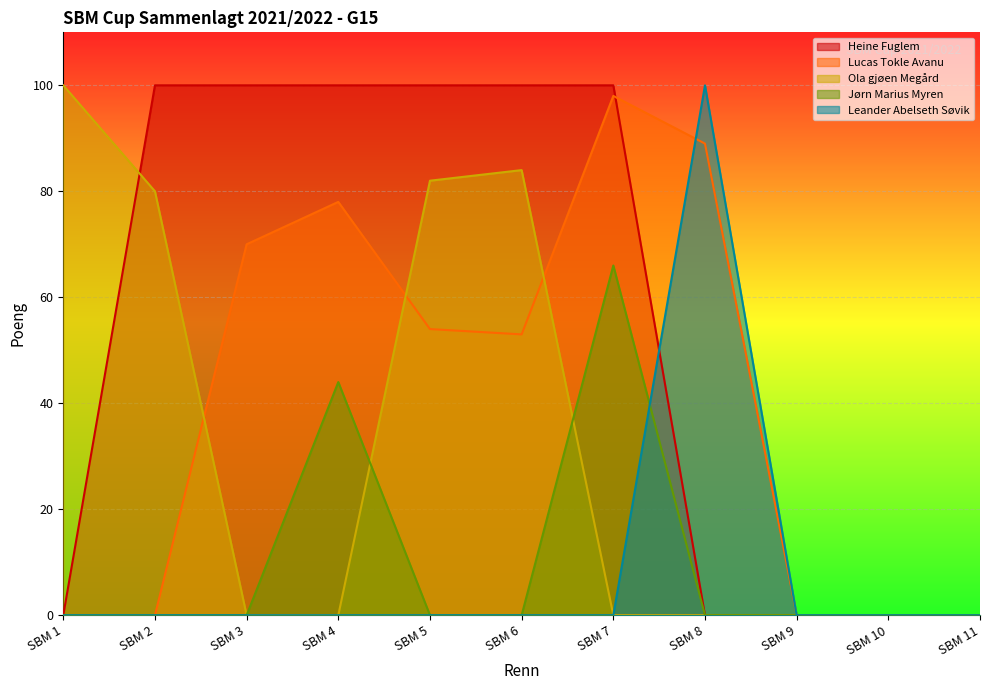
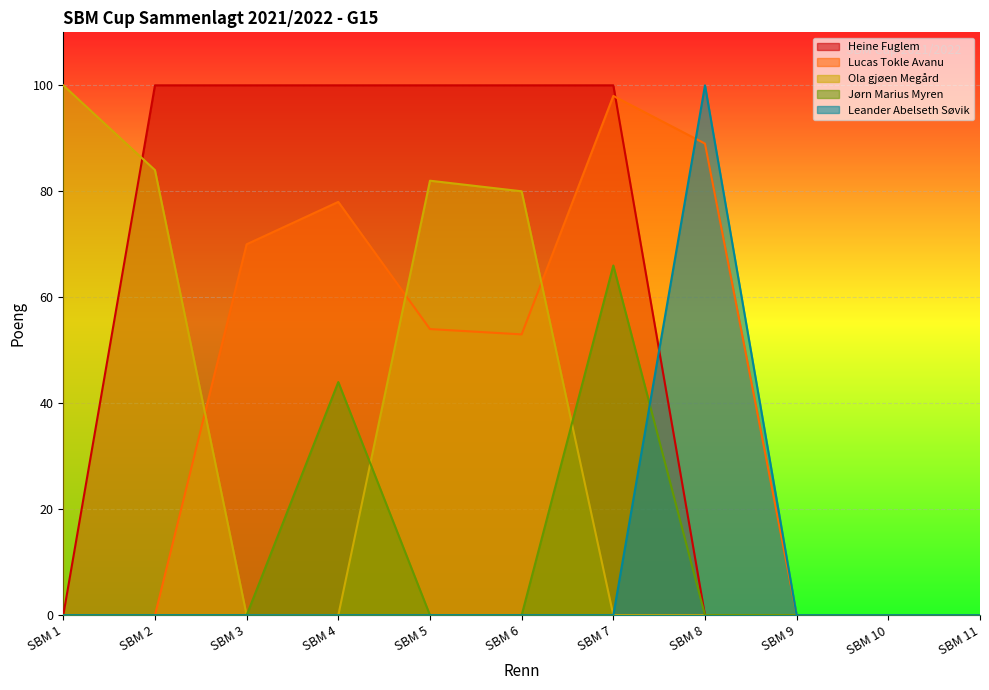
Ola gjøen Megård, SBM 2: 80 -> 84
Ola gjøen Megård, SBM 6: 84 -> 80
